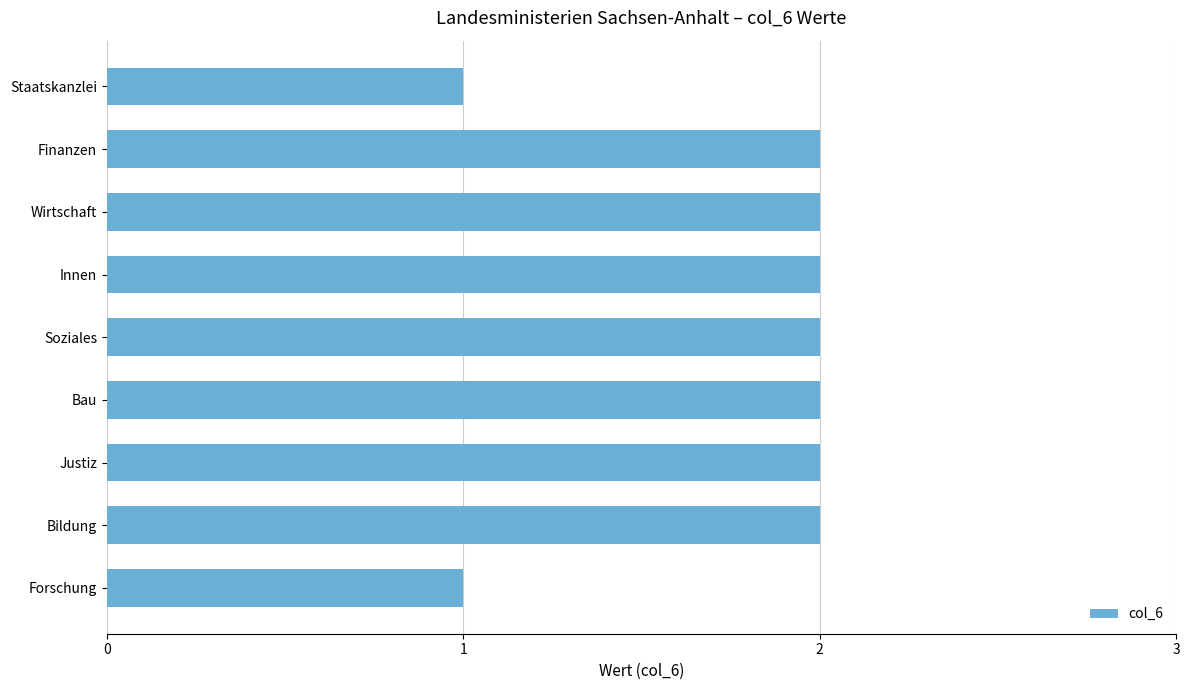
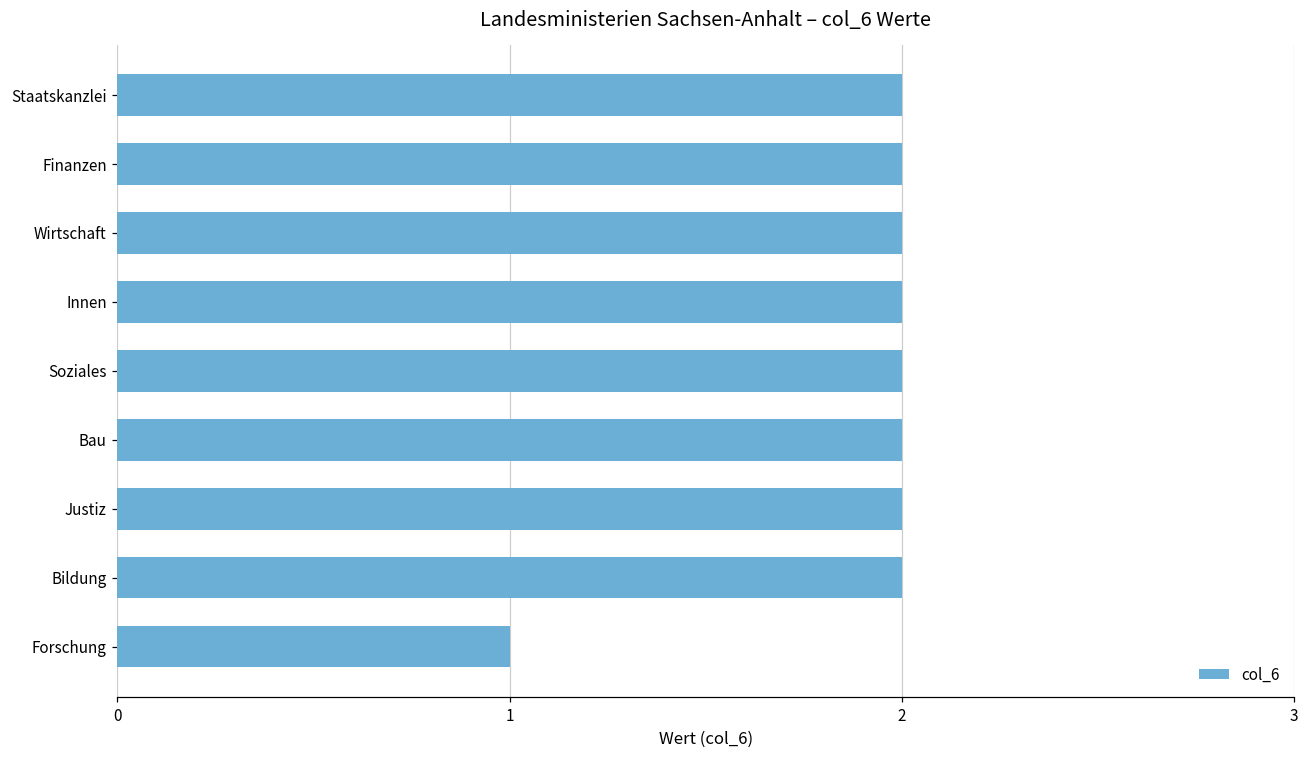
Staatskanzlei: 1 -> 2
